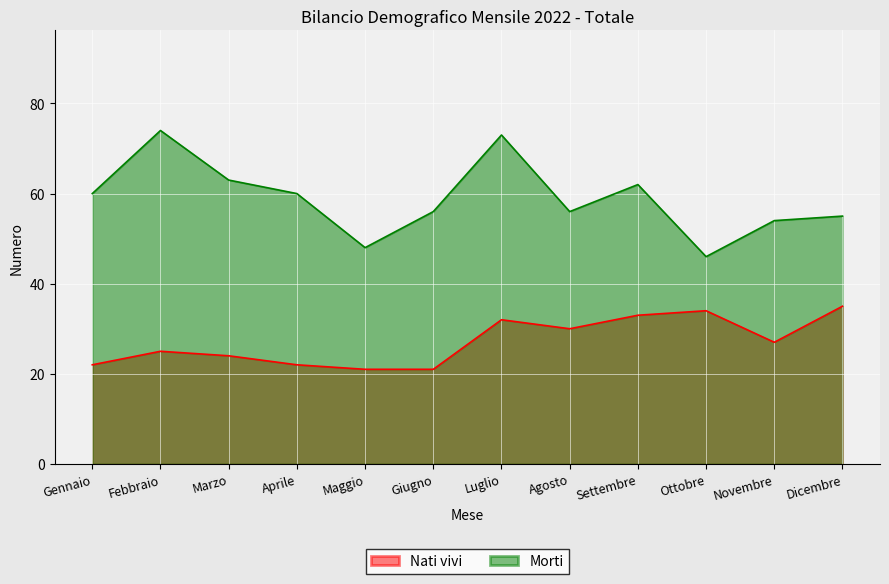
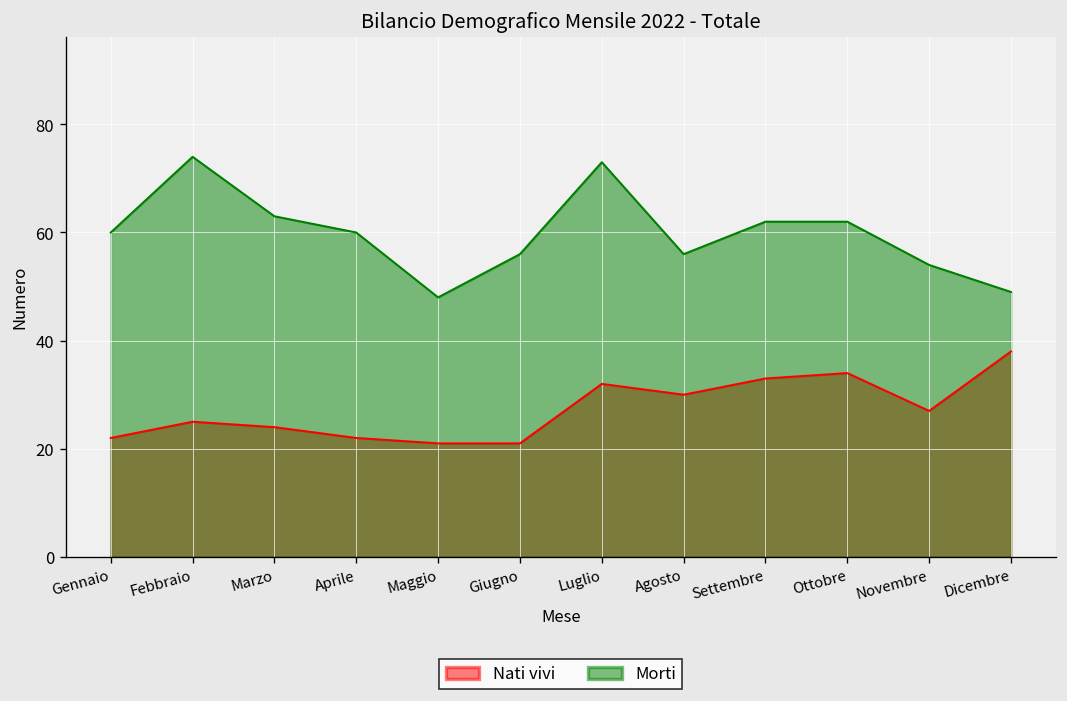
Morti, Ottobre: 46 -> 62
Nati vivi, Dicembre: 35 -> 38
Morti, Dicembre: 55 -> 49
